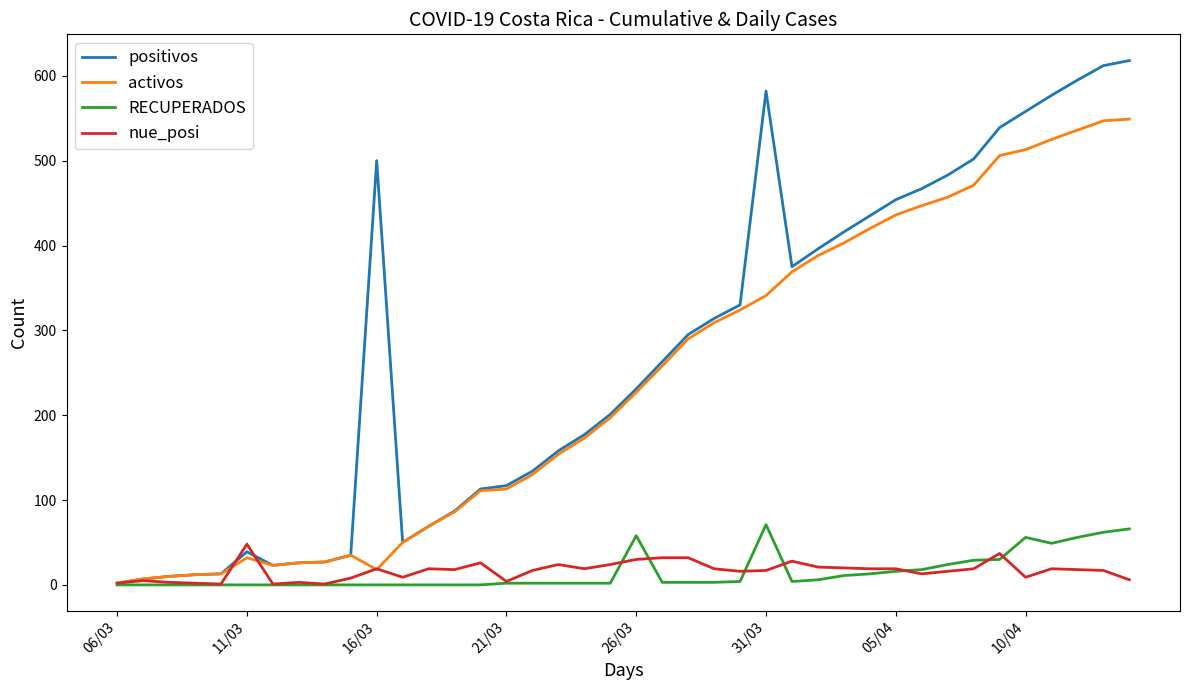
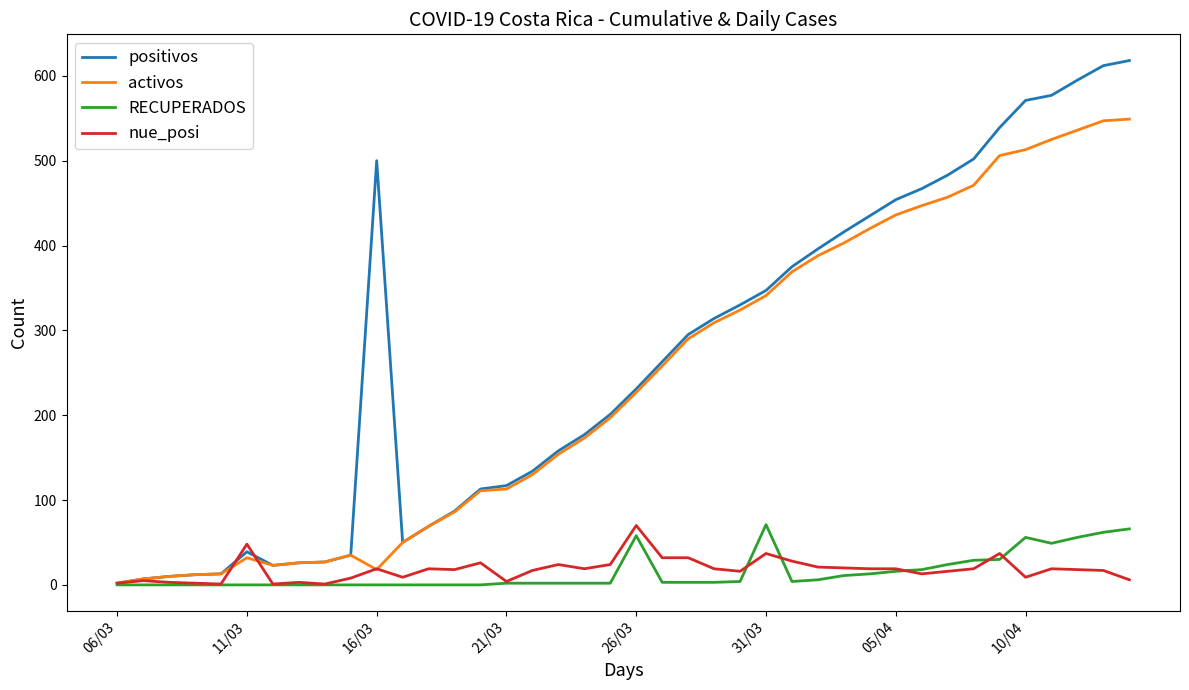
nue_posi, 26/03: 30 -> 70
positivos, 31/03: 580 -> 350
nue_posi, 31/03: 20 -> 40
positivos, 10/04: 560 -> 570
